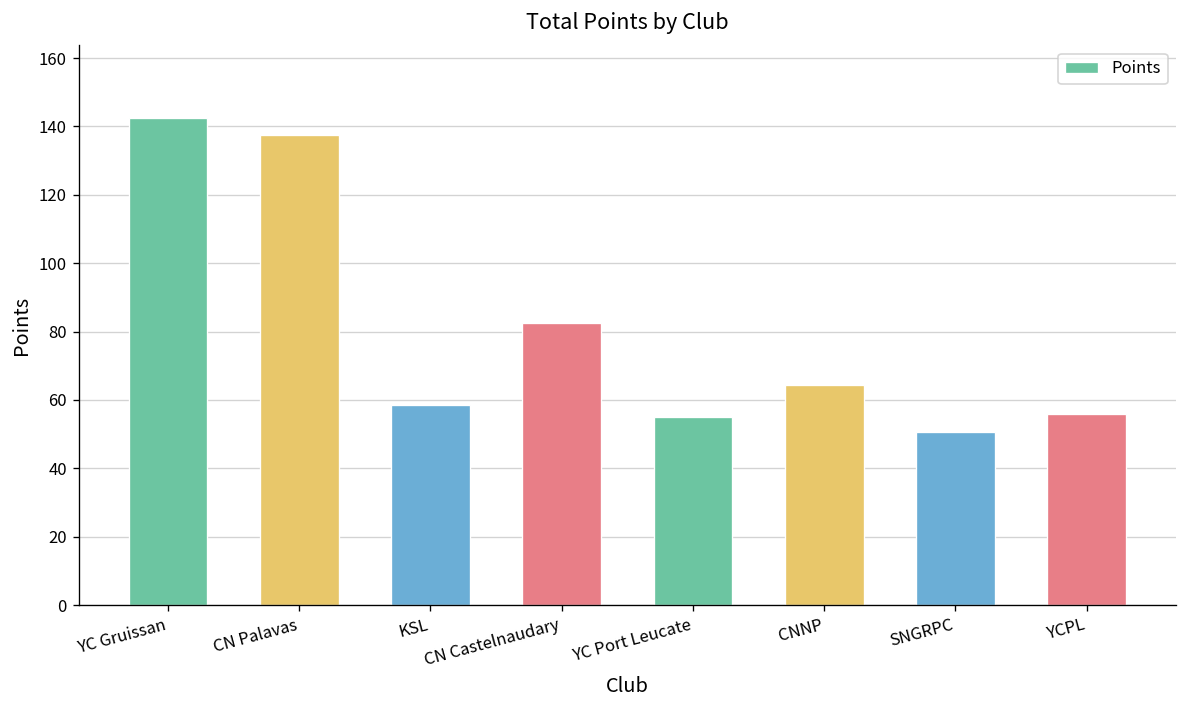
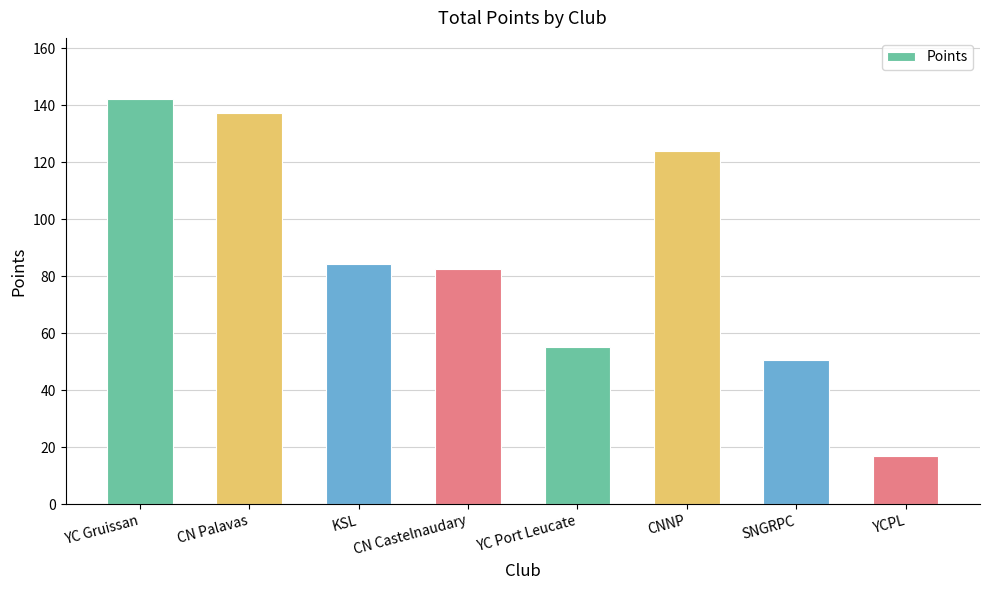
KSL: 58 -> 84
CNNP: 64 -> 124
YCPL: 56 -> 17
